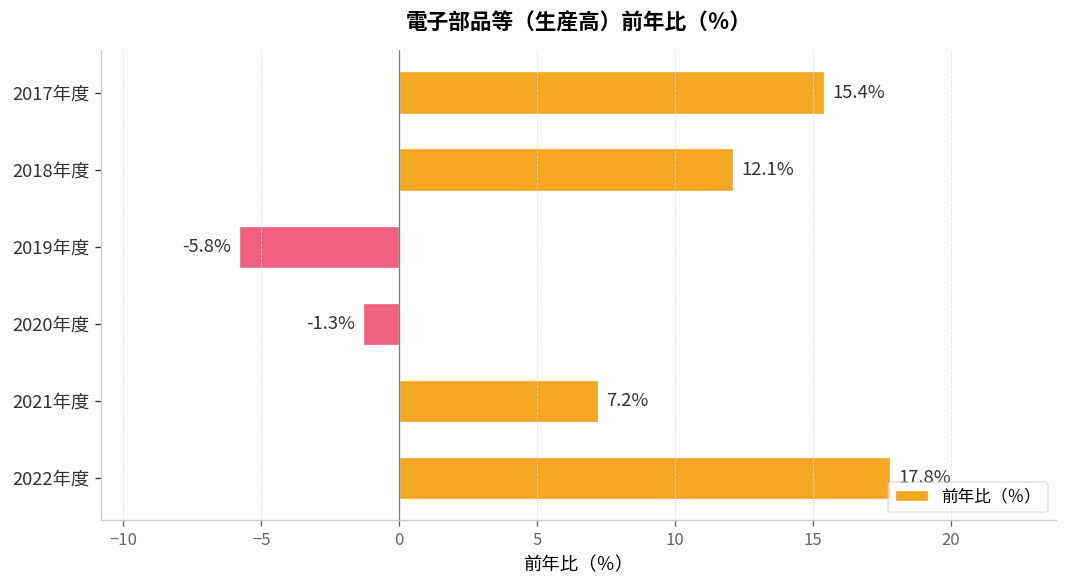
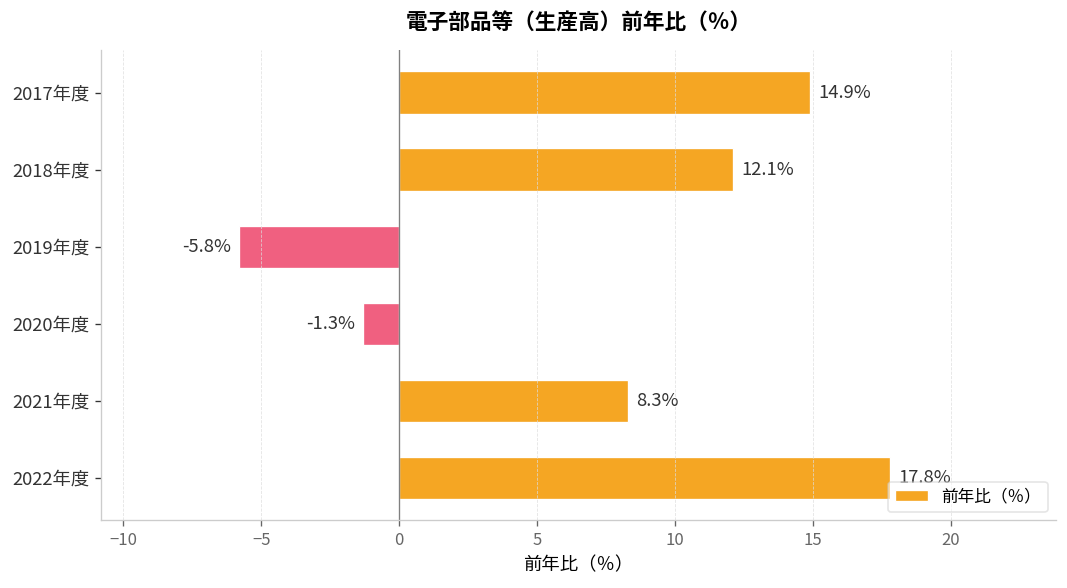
2017年度: 15.4% -> 14.9%
2021年度: 7.2% -> 8.3%
